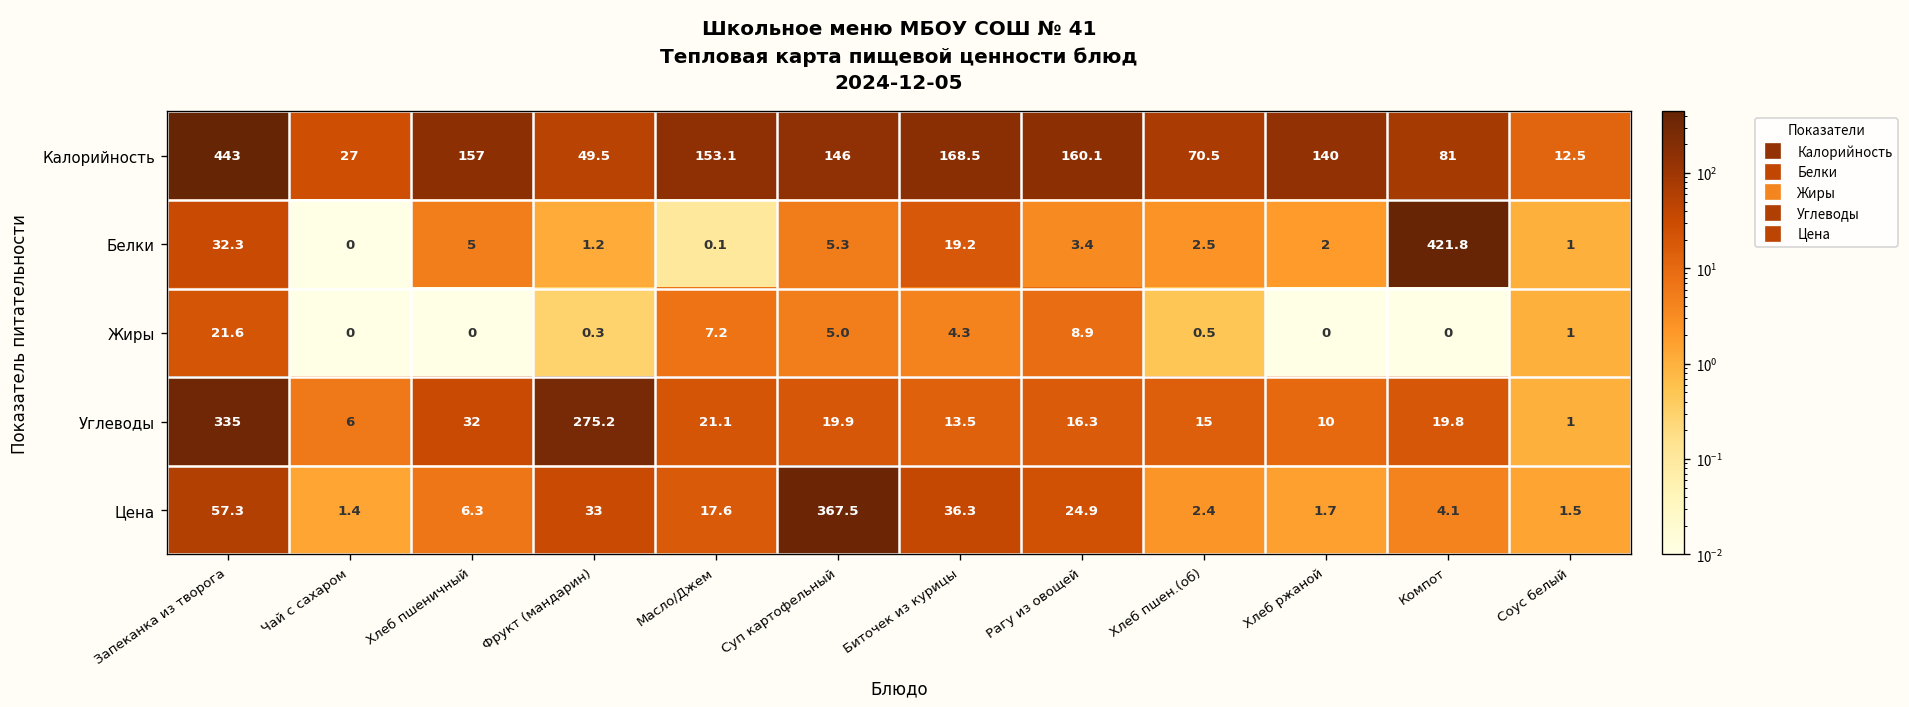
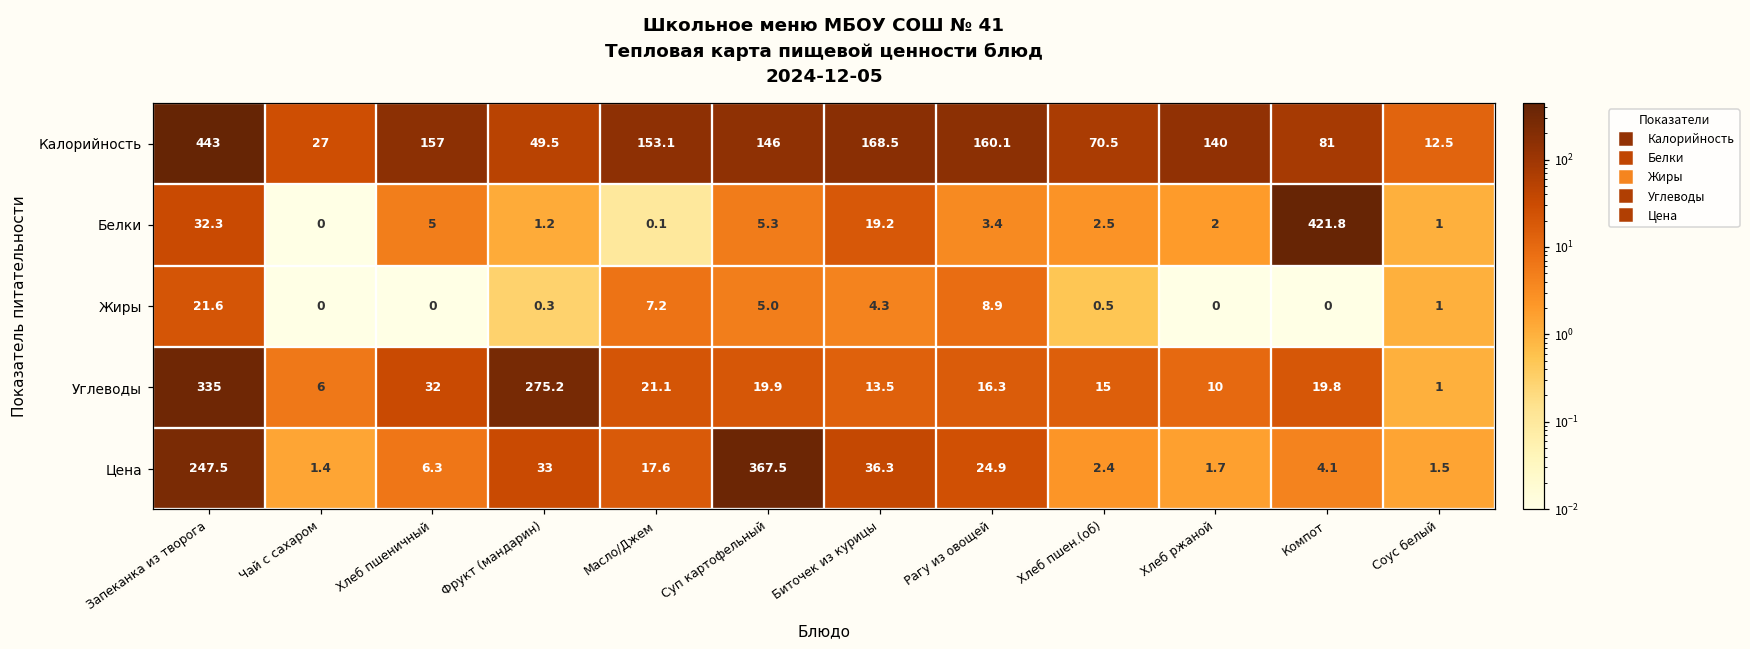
Цена, Запеканка из творога: 57.3 -> 247.5
